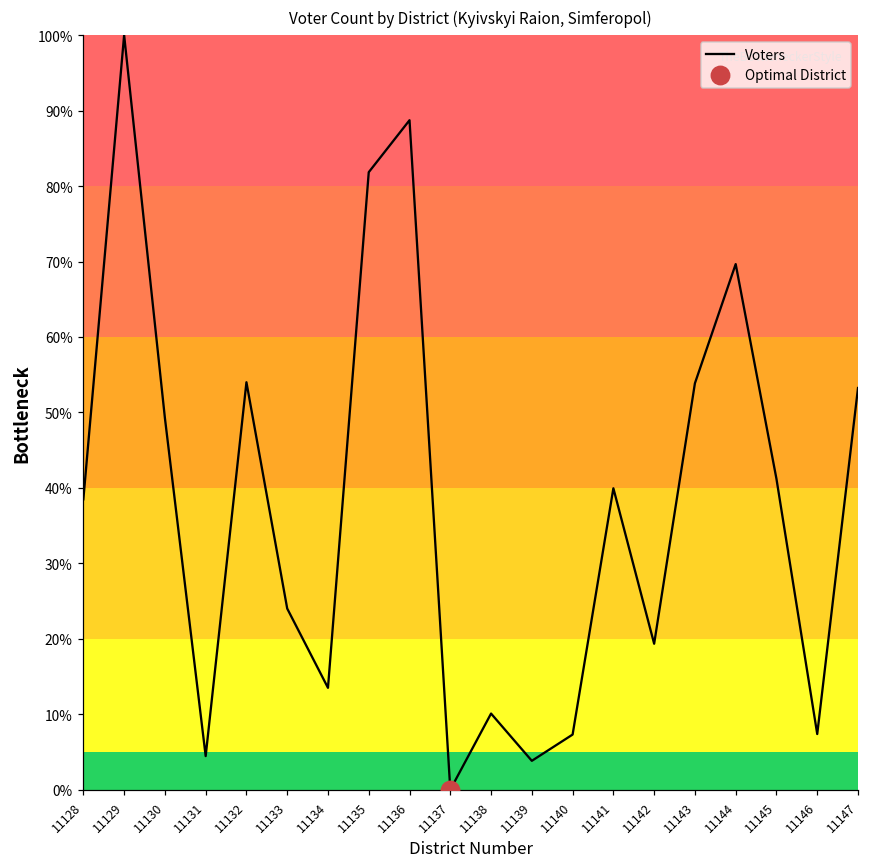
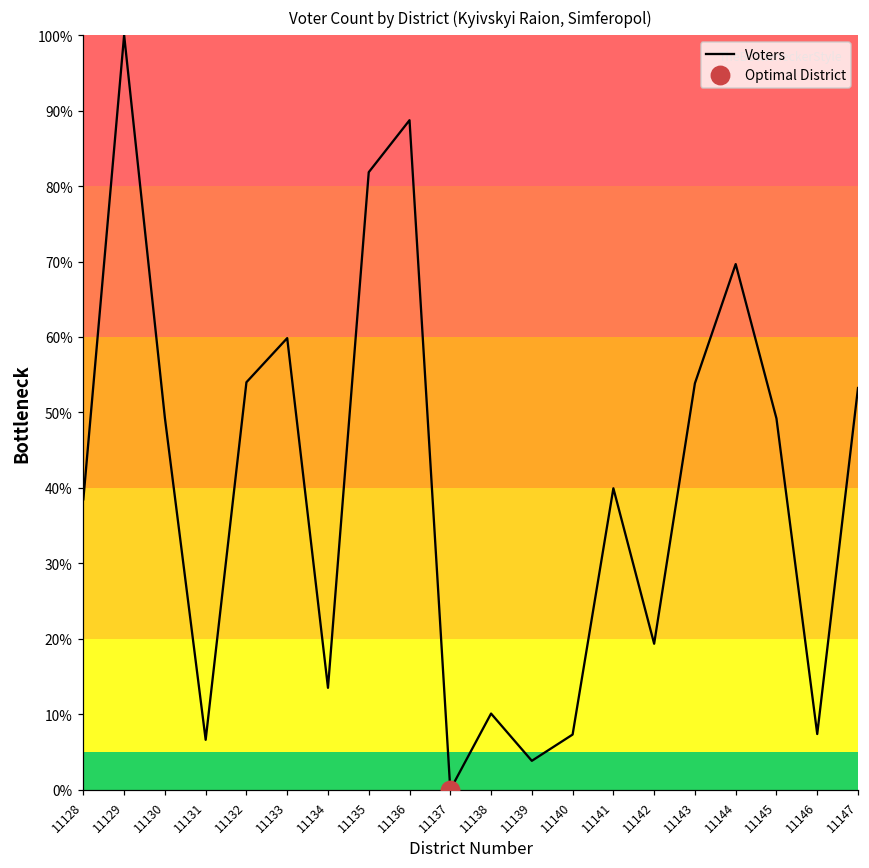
Voters, 11131: 4% -> 7%
Voters, 11133: 24% -> 60%
Voters, 11145: 41% -> 49%
